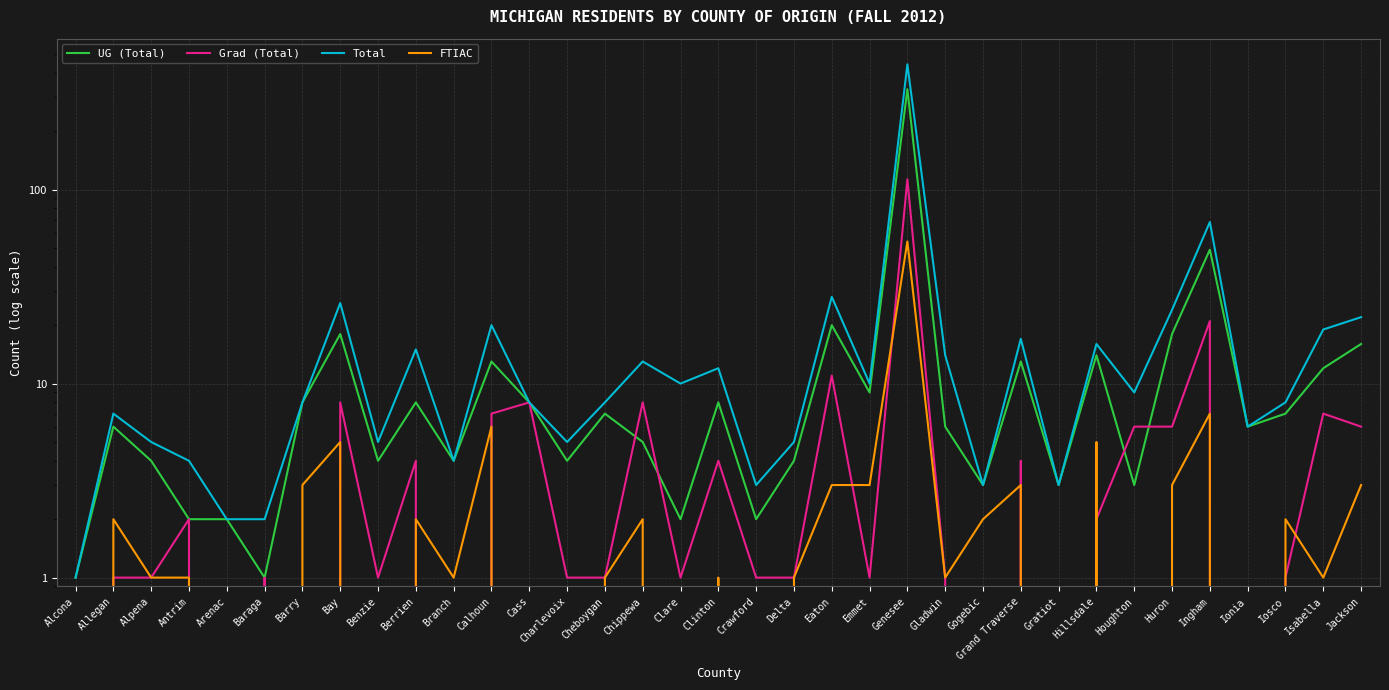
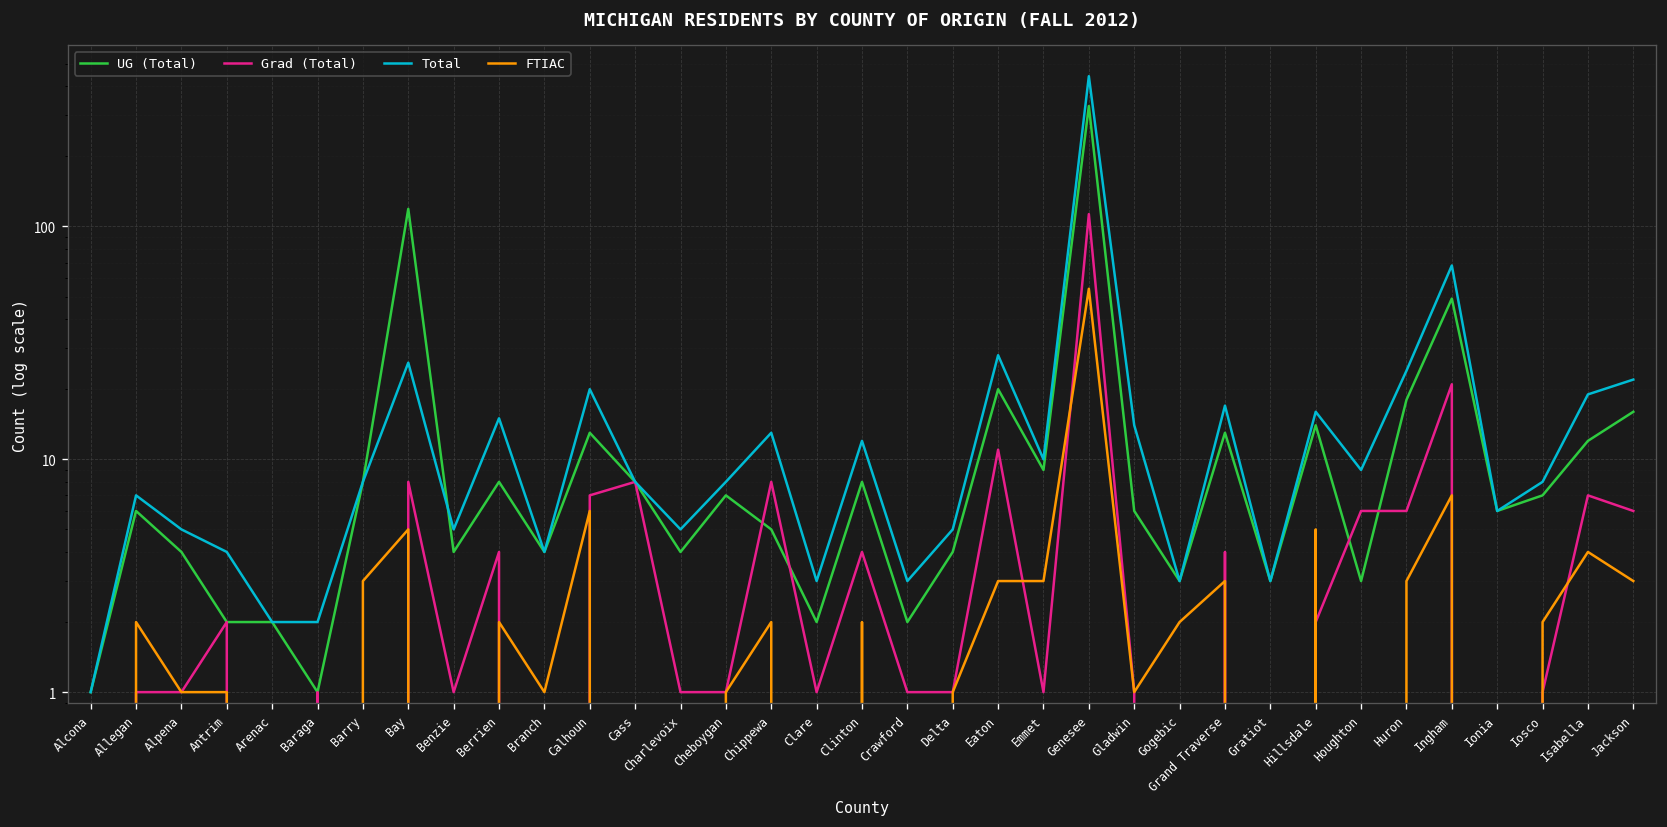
UG (Total), Bay: 18 -> 120
Total, Clare: 10 -> 3
FTIAC, Clinton: 1 -> 2
FTIAC, Isabella: 1 -> 4
